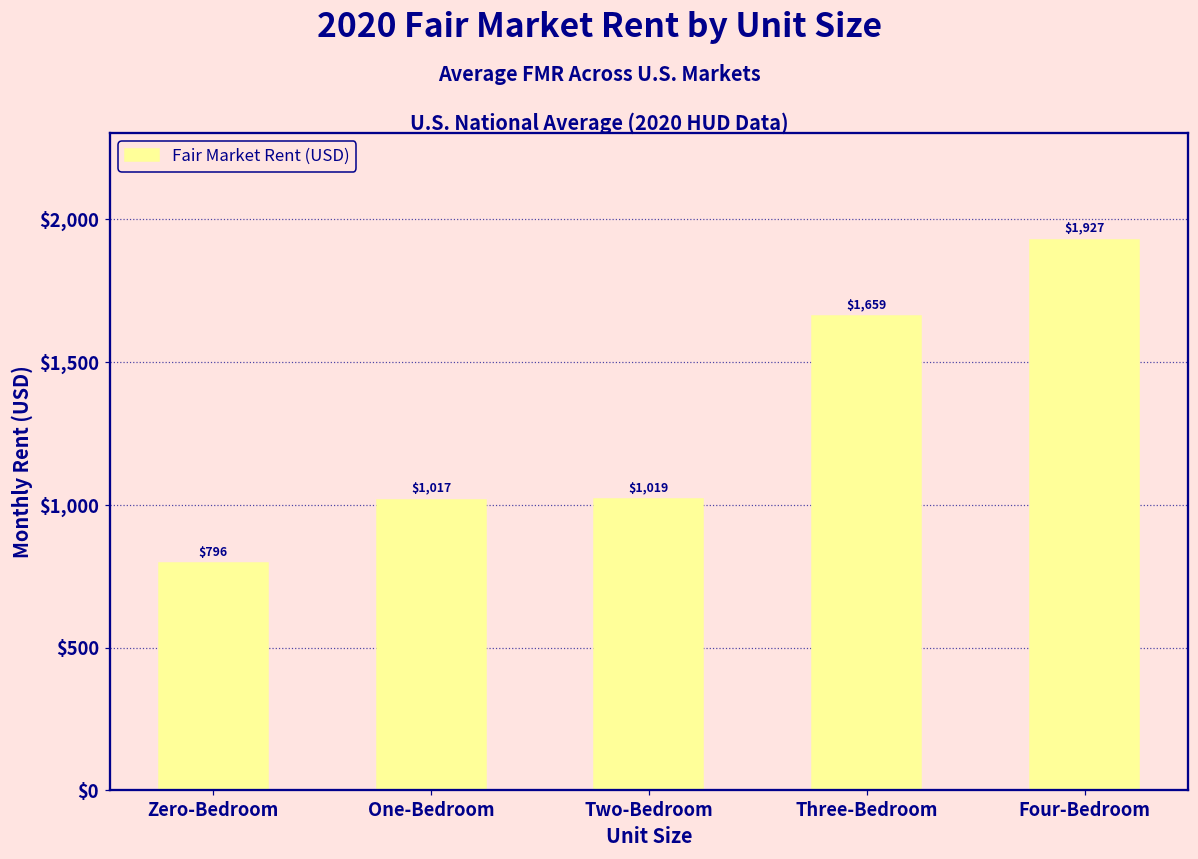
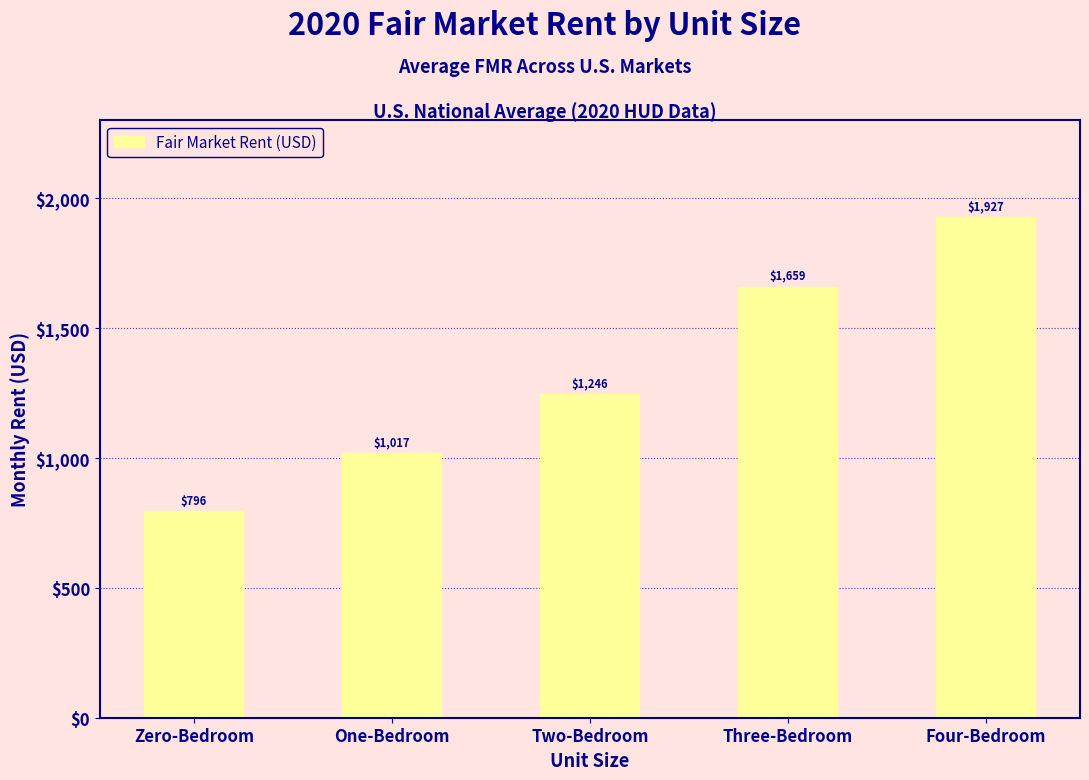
Two-Bedroom: $1,019 -> $1,246
